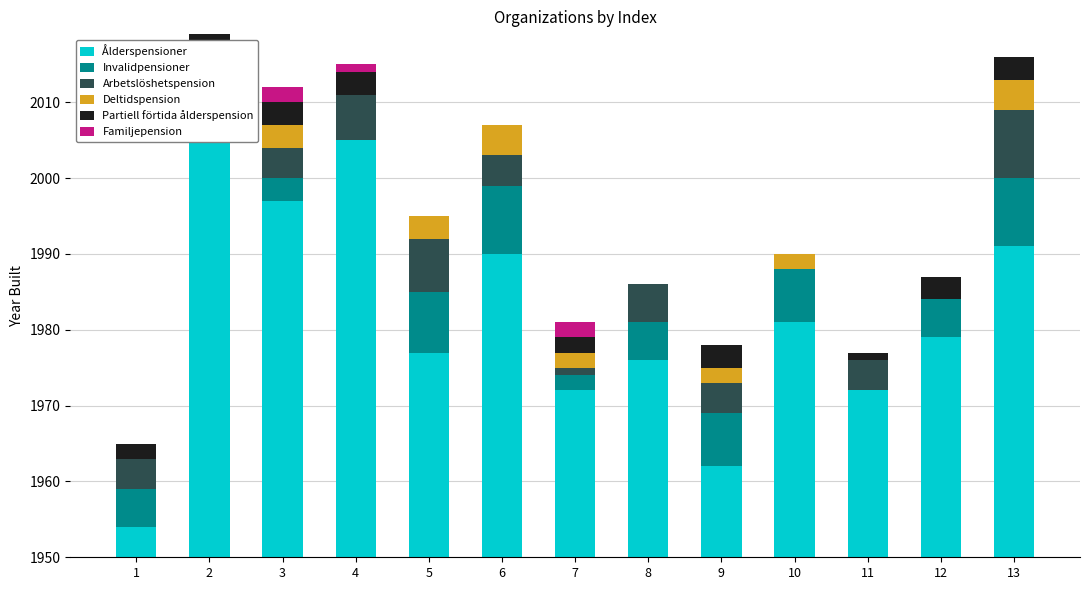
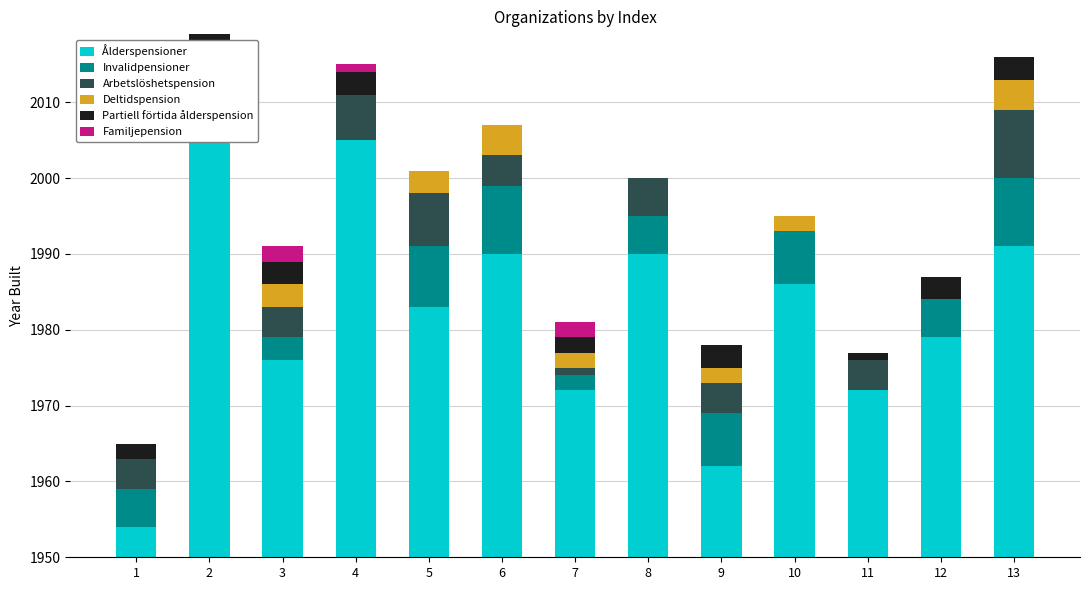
Ålderspensioner, 3: 1997 -> 1976
Ålderspensioner, 5: 1977 -> 1983
Ålderspensioner, 8: 1976 -> 1990
Ålderspensioner, 10: 1981 -> 1986
